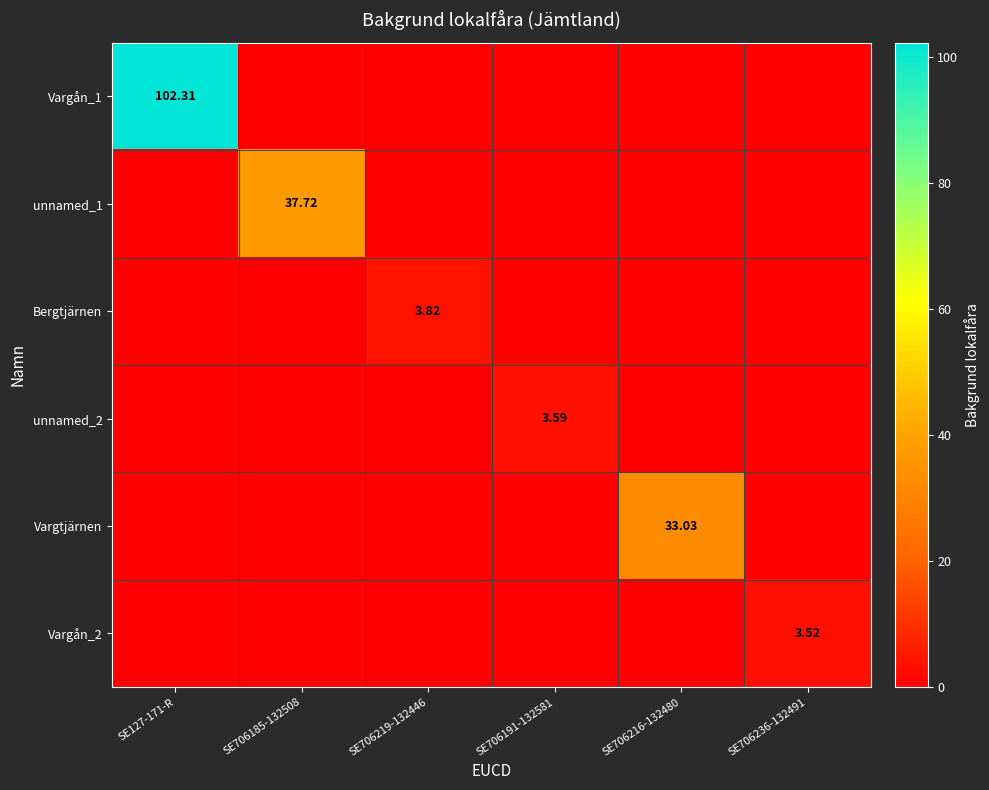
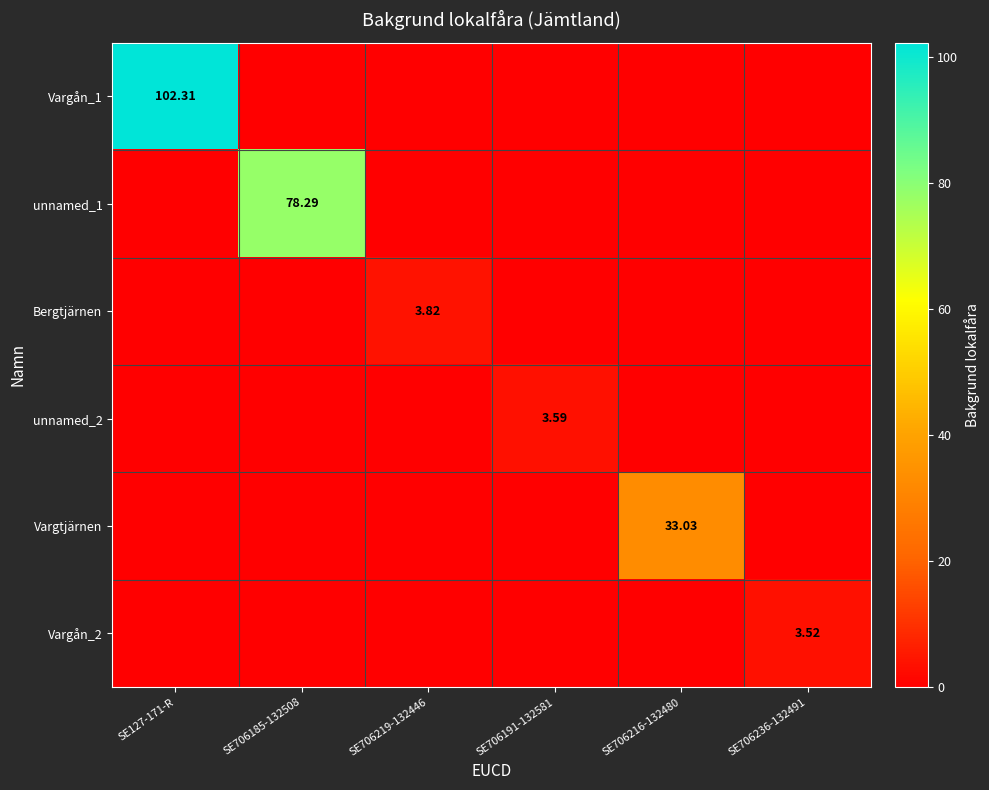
unnamed_1, SE706185-132508: 37.72 -> 78.29
